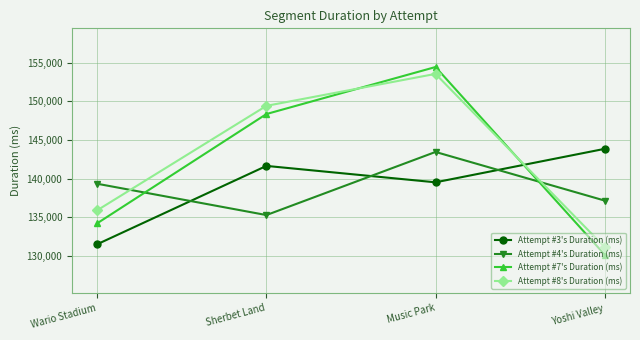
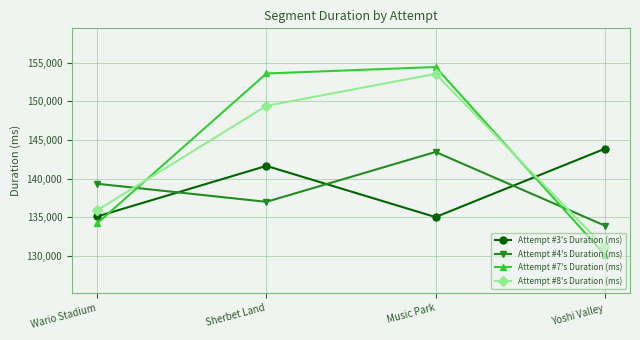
Attempt #3's Duration (ms), Wario Stadium: 132,000 -> 135,000
Attempt #4's Duration (ms), Sherbet Land: 135,000 -> 137,000
Attempt #7's Duration (ms), Sherbet Land: 148,000 -> 154,000
Attempt #3's Duration (ms), Music Park: 140,000 -> 135,000
Attempt #4's Duration (ms), Yoshi Valley: 137,000 -> 134,000
